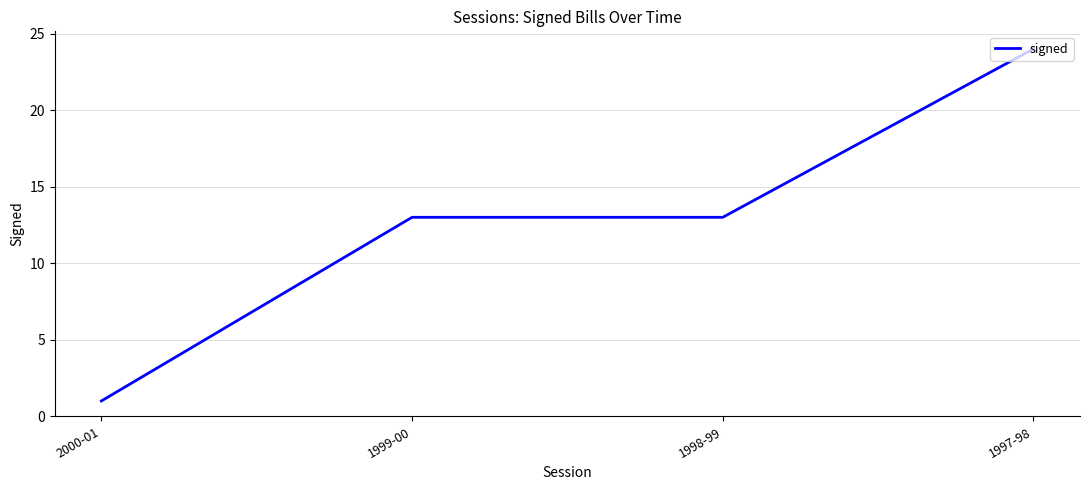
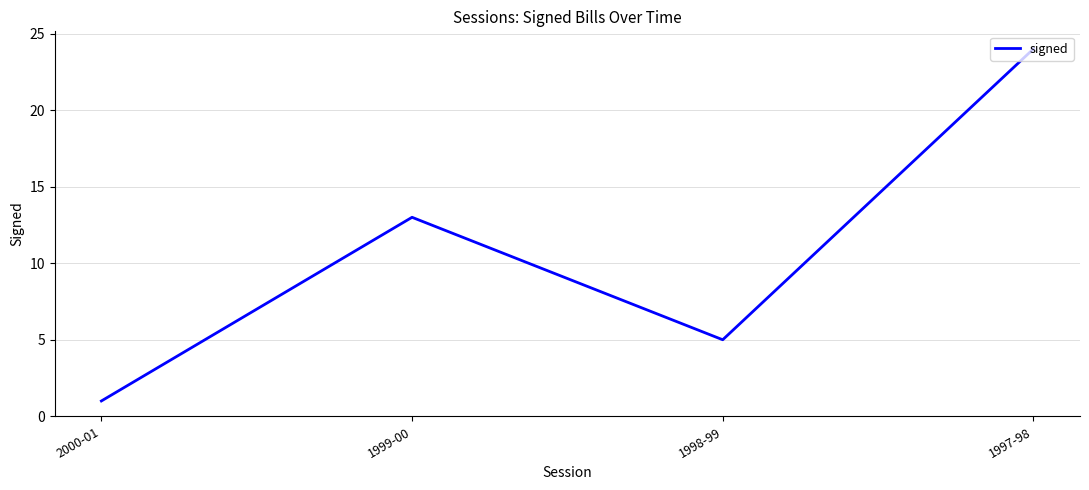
1998-99: 13 -> 5
